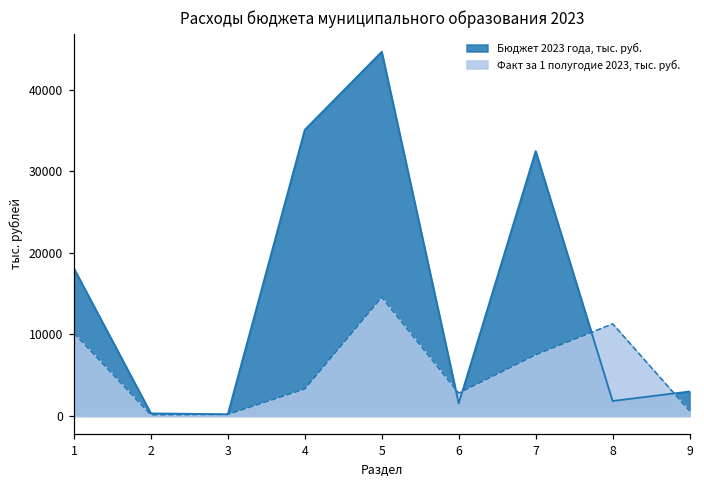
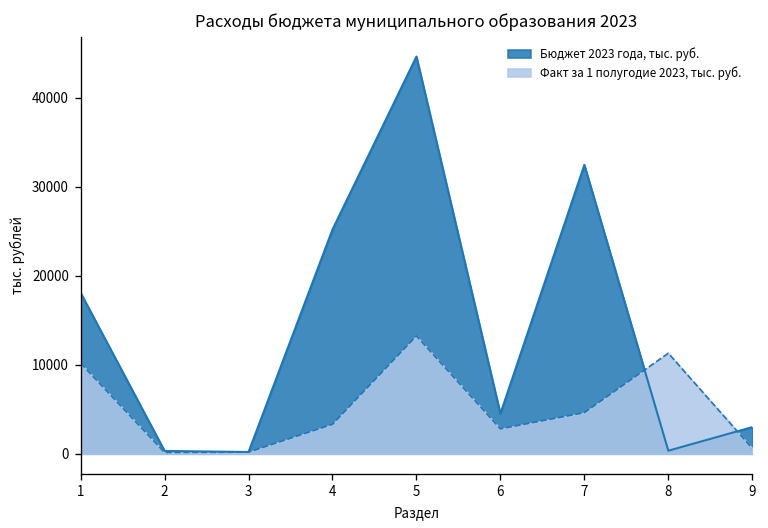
Бюджет 2023 года, тыс. руб., 4: 35000 -> 25000
Факт за 1 полугодие 2023, тыс. руб., 5: 15000 -> 13000
Бюджет 2023 года, тыс. руб., 6: 2000 -> 5000
Факт за 1 полугодие 2023, тыс. руб., 7: 7000 -> 5000
Бюджет 2023 года, тыс. руб., 8: 2000 -> 0
